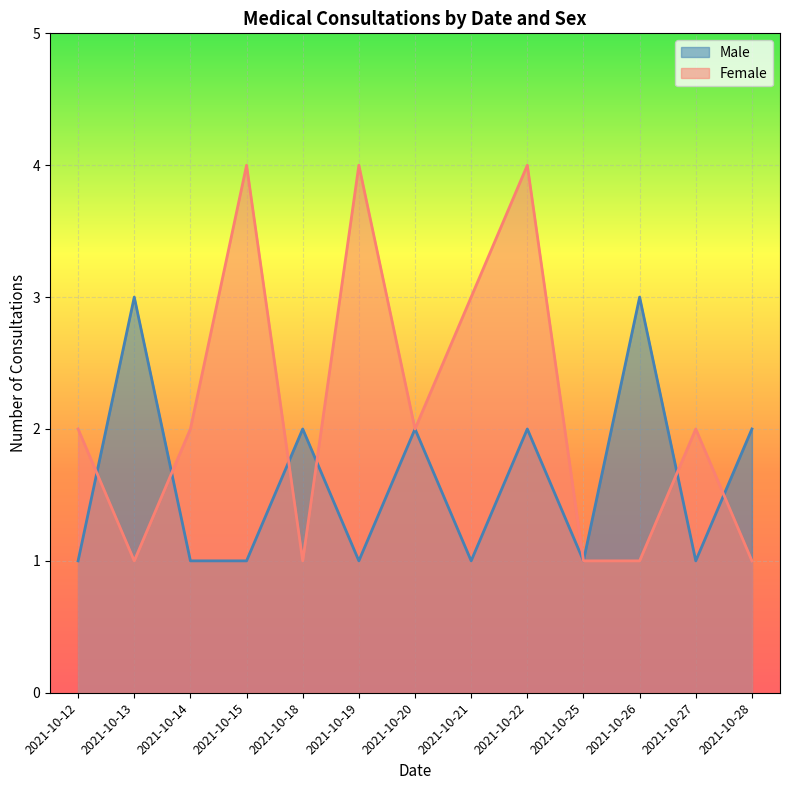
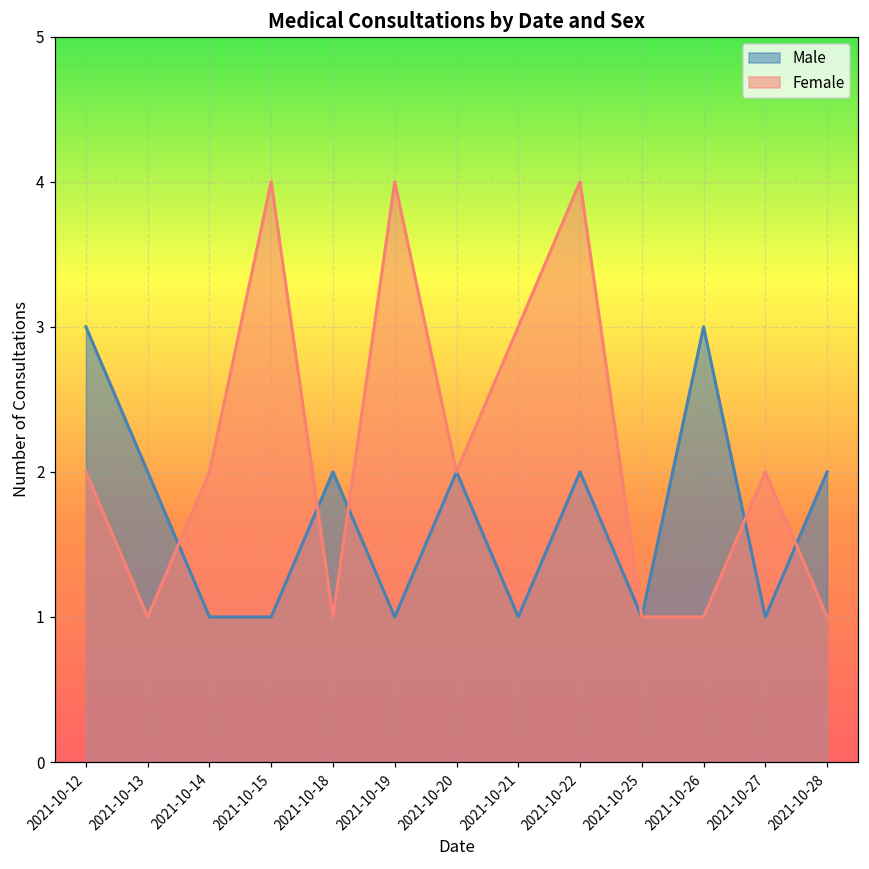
Male, 2021-10-12: 1 -> 3
Male, 2021-10-13: 3 -> 2
